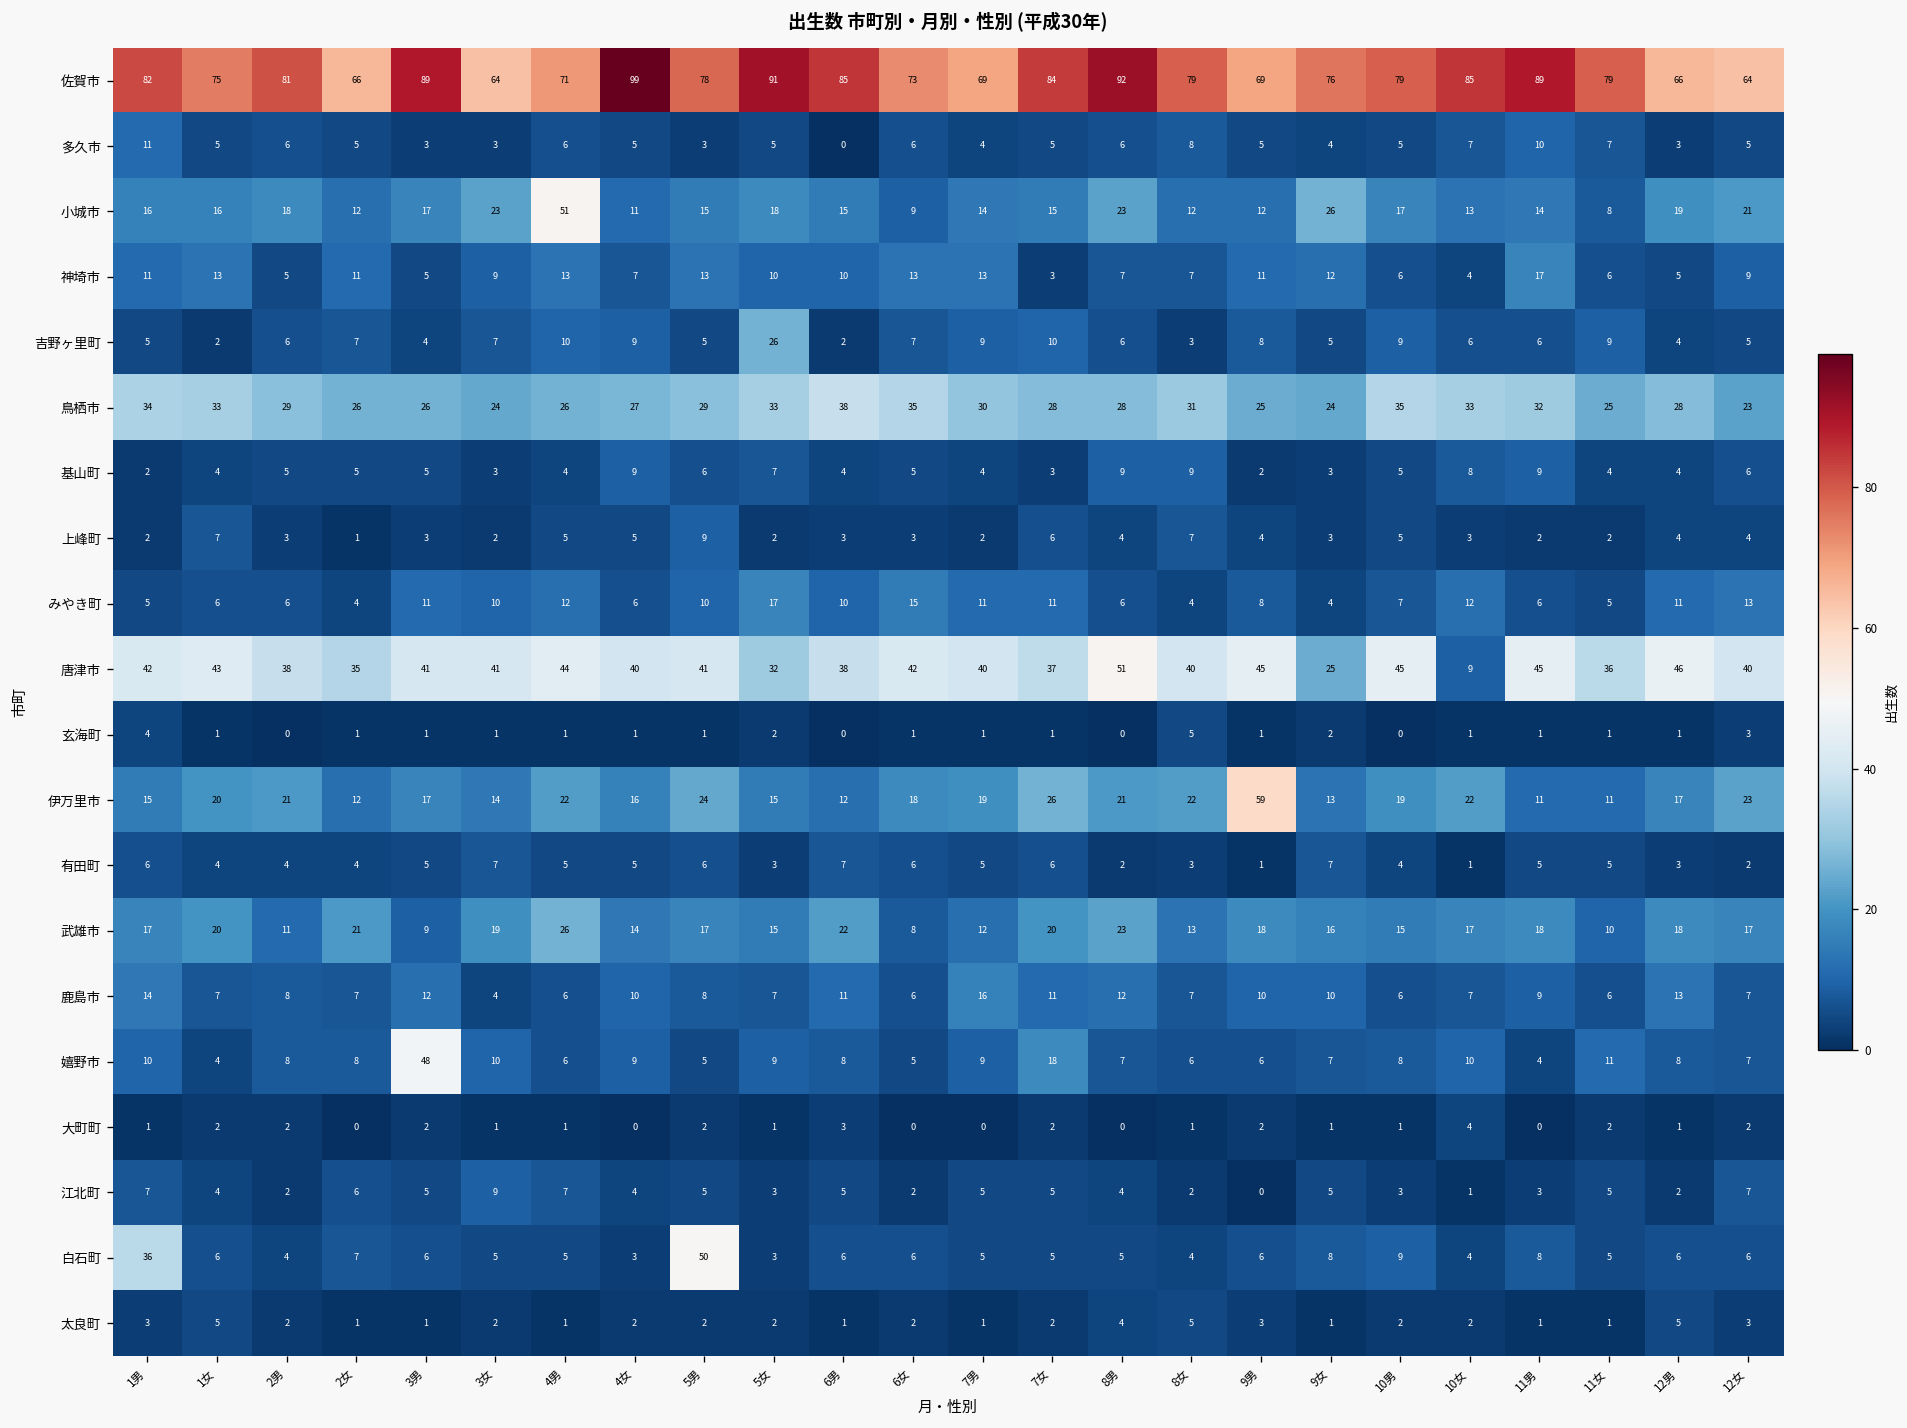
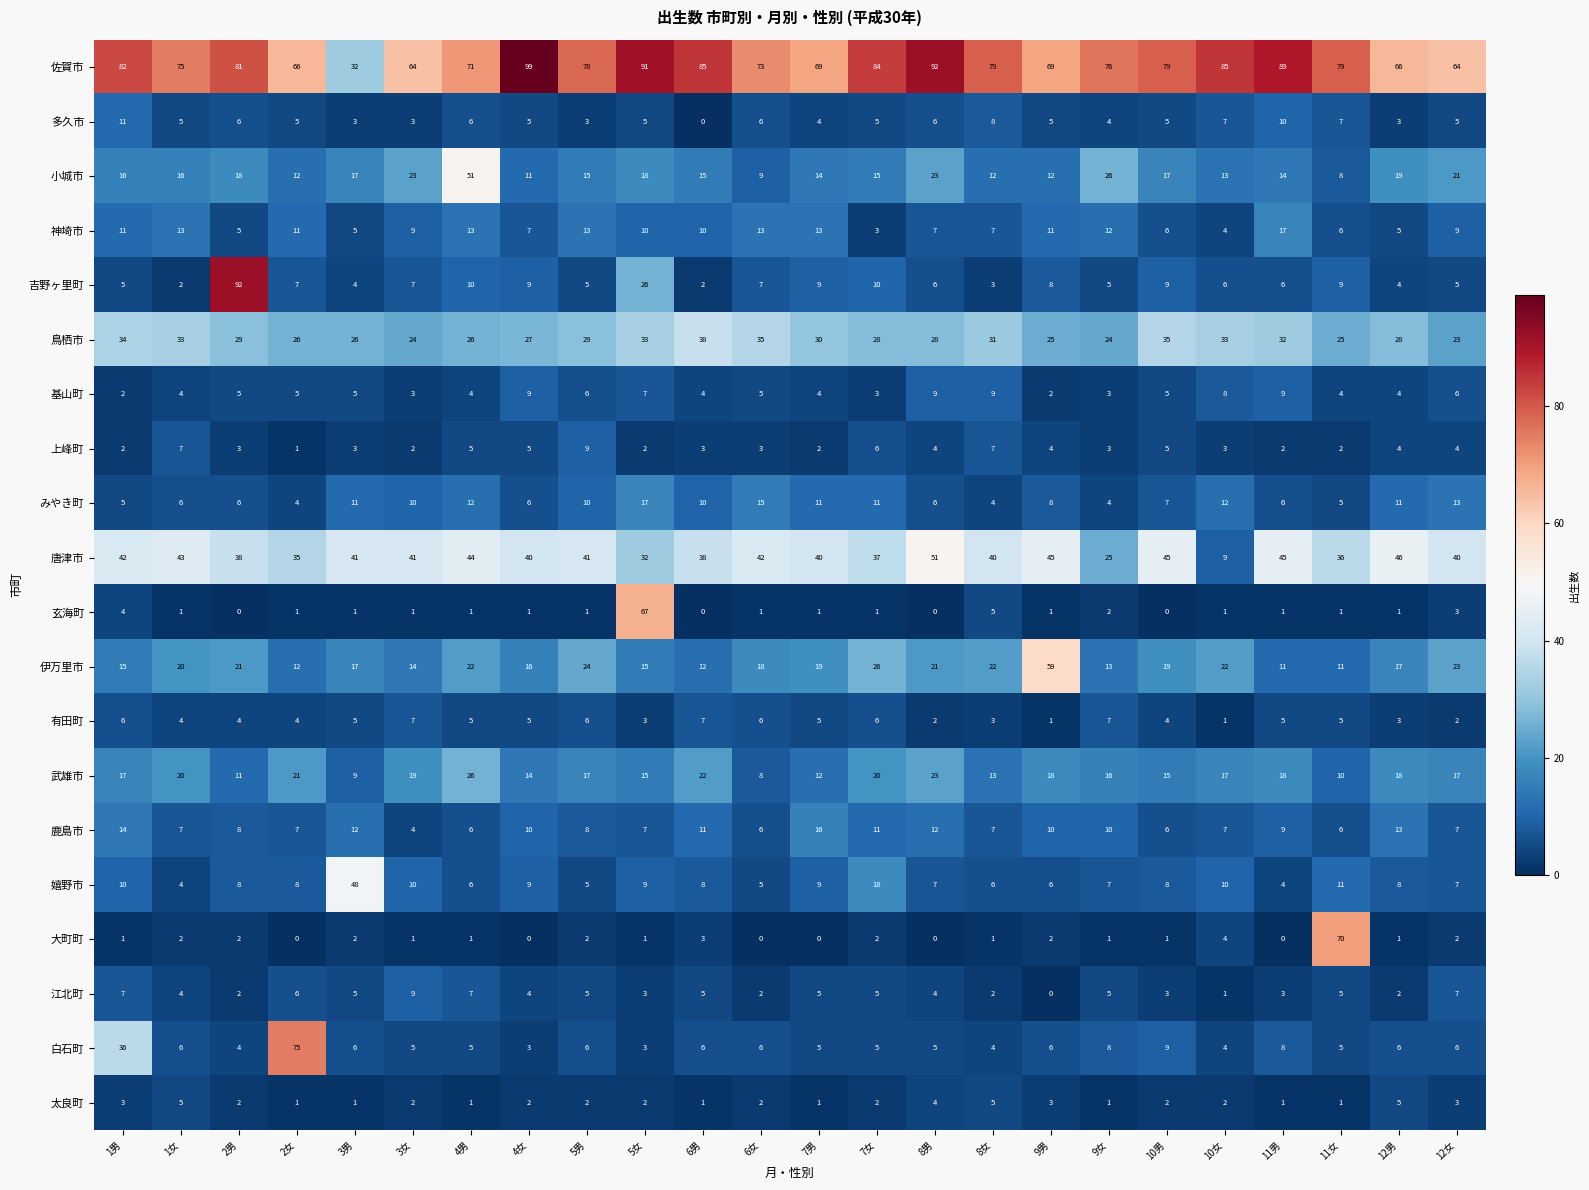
佐賀市, 3男: 89 -> 32
吉野ヶ里町, 2男: 6 -> 92
玄海町, 5女: 2 -> 67
大町町, 11女: 2 -> 70
白石町, 2女: 7 -> 75
白石町, 5男: 50 -> 6
